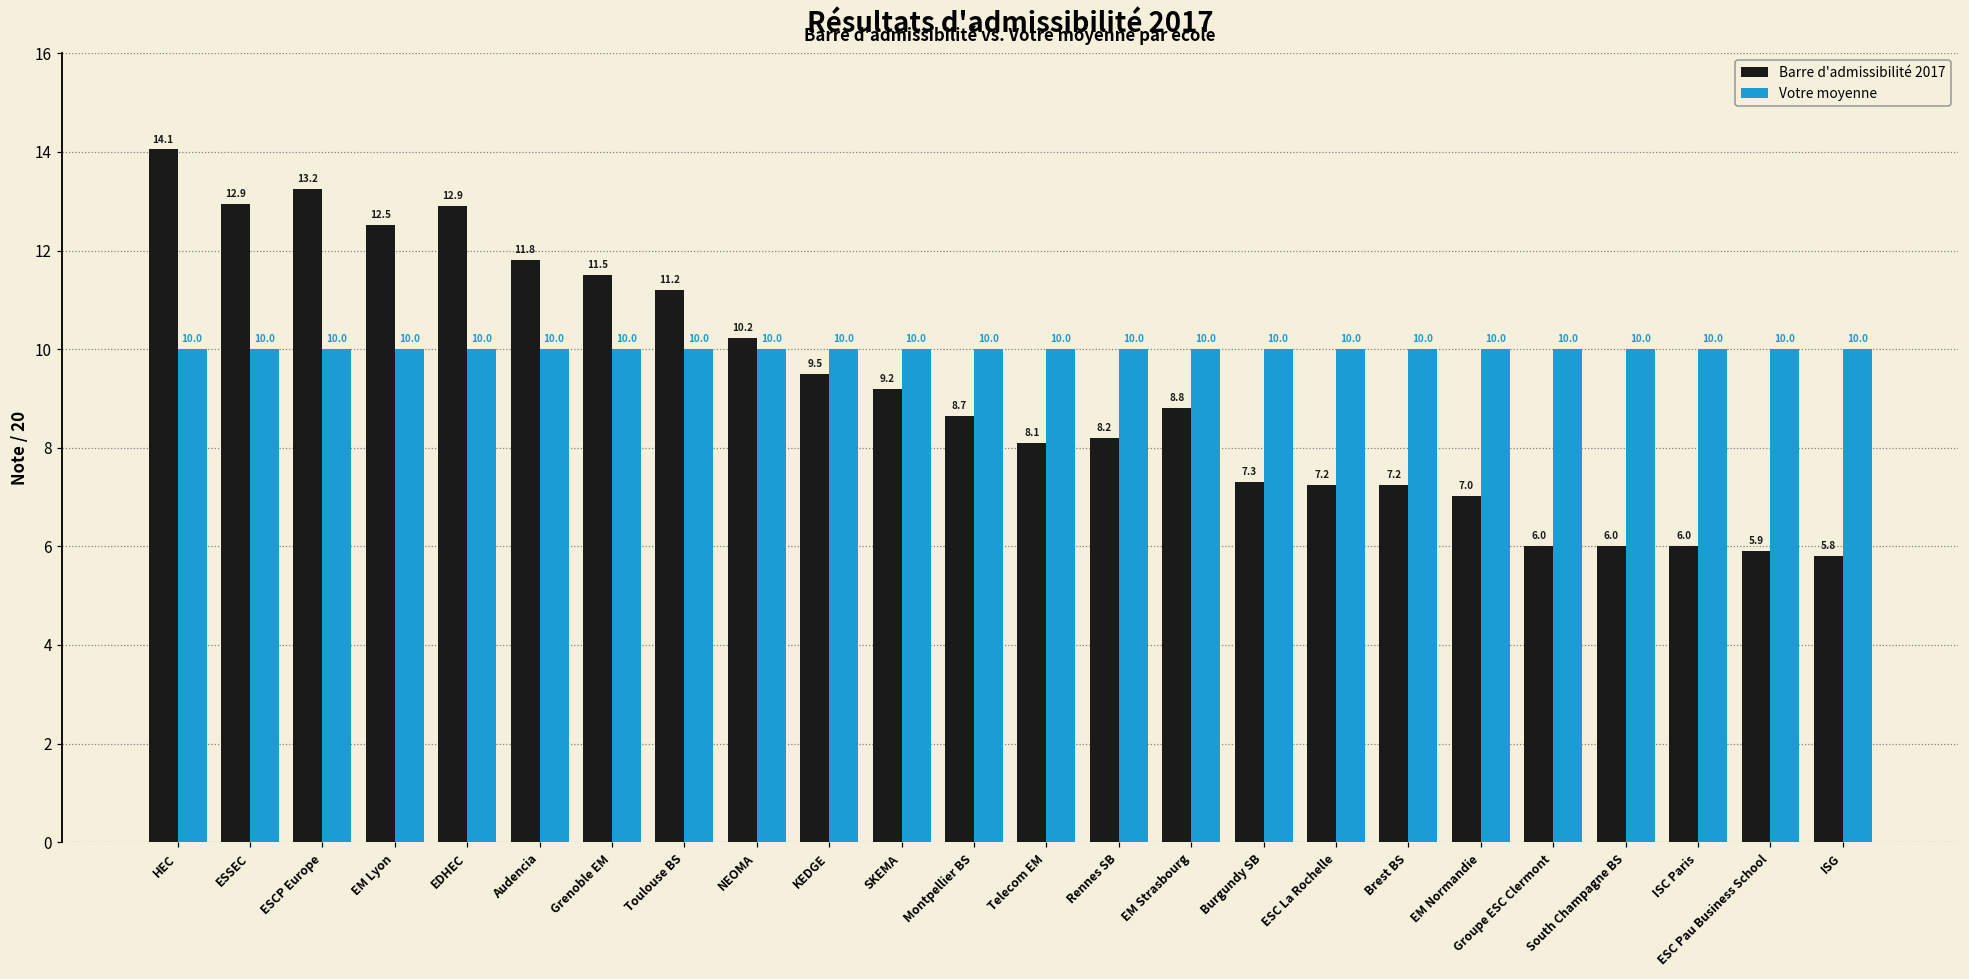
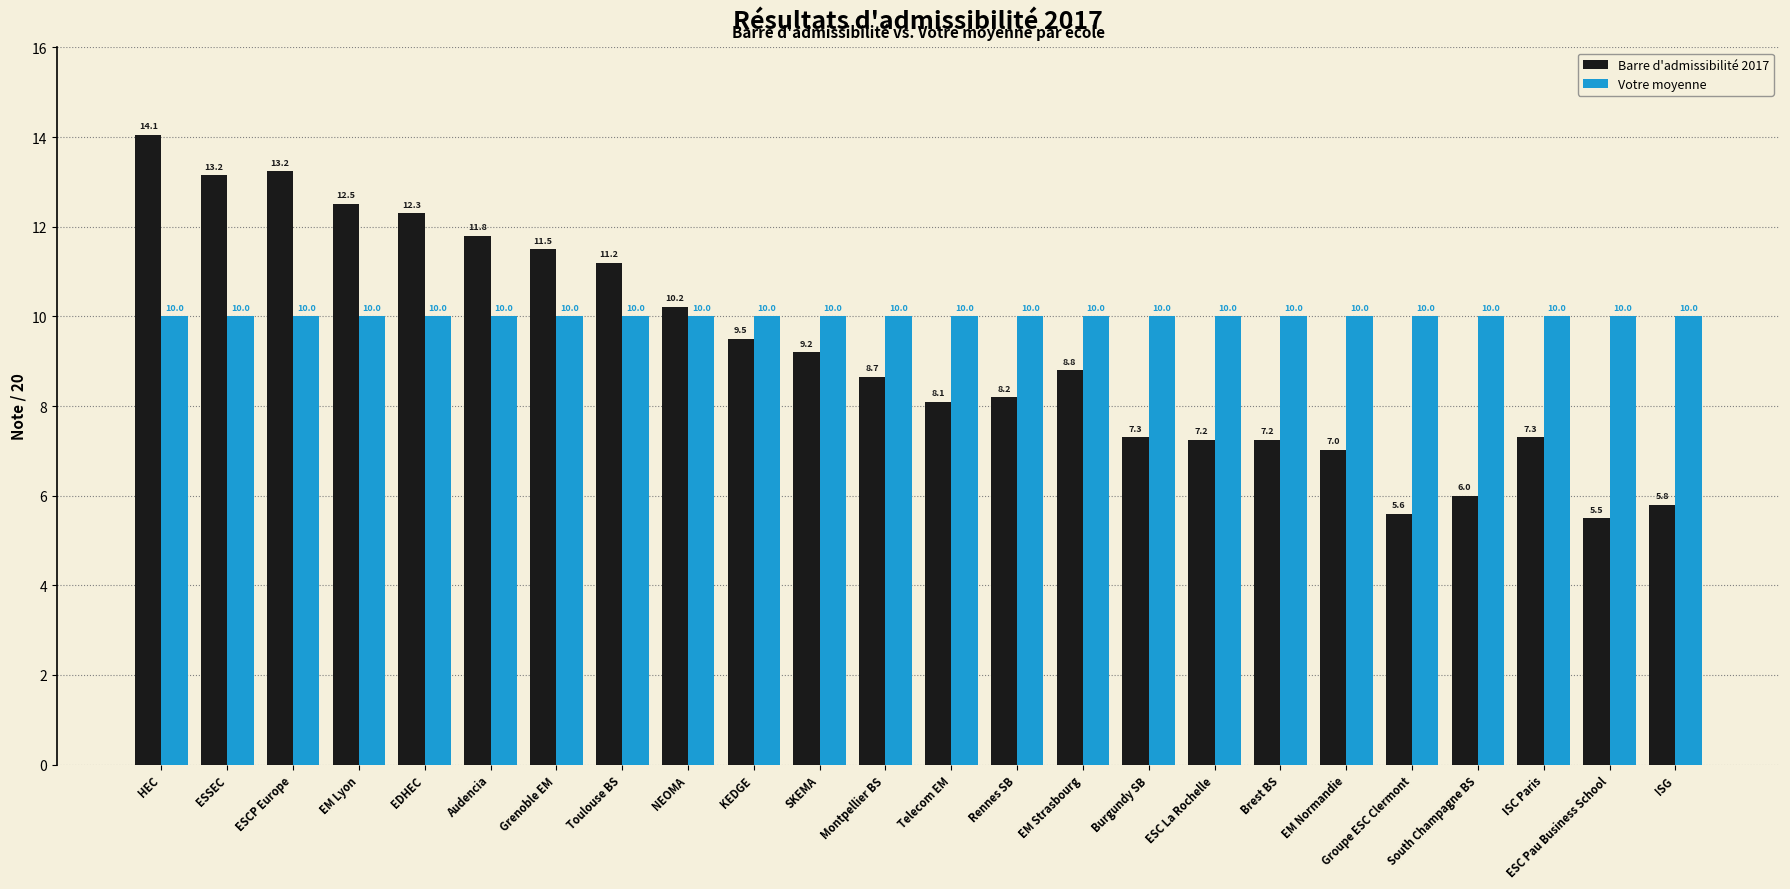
Barre d'admissibilité 2017, ESSEC: 12.9 -> 13.2
Barre d'admissibilité 2017, EDHEC: 12.9 -> 12.3
Barre d'admissibilité 2017, Groupe ESC Clermont: 6.0 -> 5.6
Barre d'admissibilité 2017, ISC Paris: 6.0 -> 7.3
Barre d'admissibilité 2017, ESC Pau Business School: 5.9 -> 5.5
